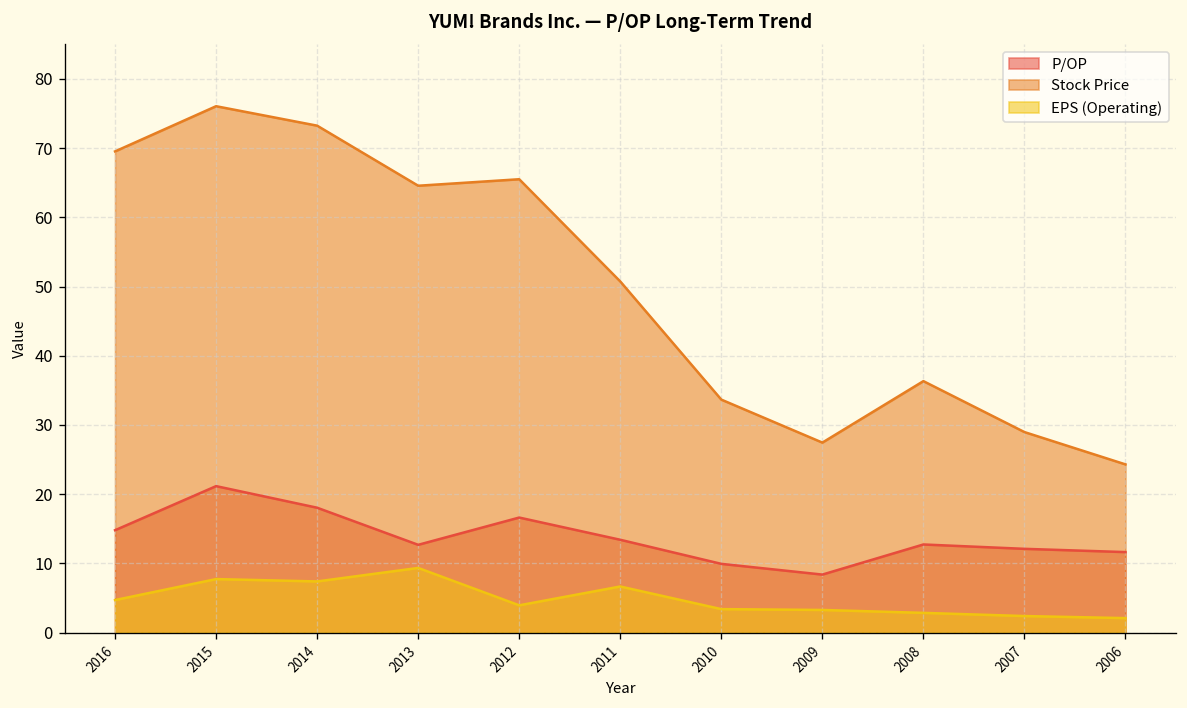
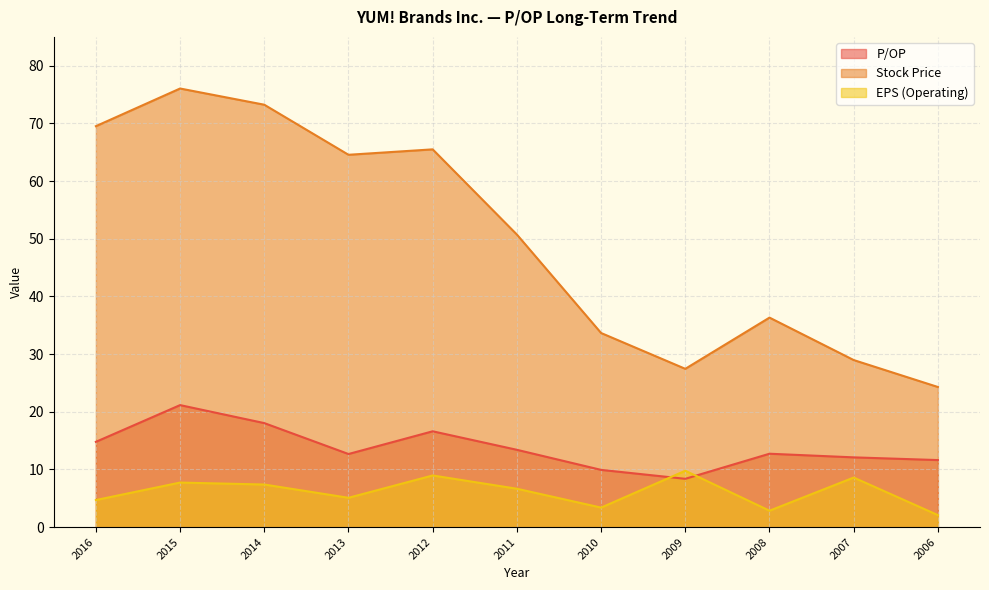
EPS (Operating), 2013: 9 -> 5
EPS (Operating), 2012: 4 -> 9
EPS (Operating), 2009: 3 -> 10
EPS (Operating), 2007: 2 -> 9
